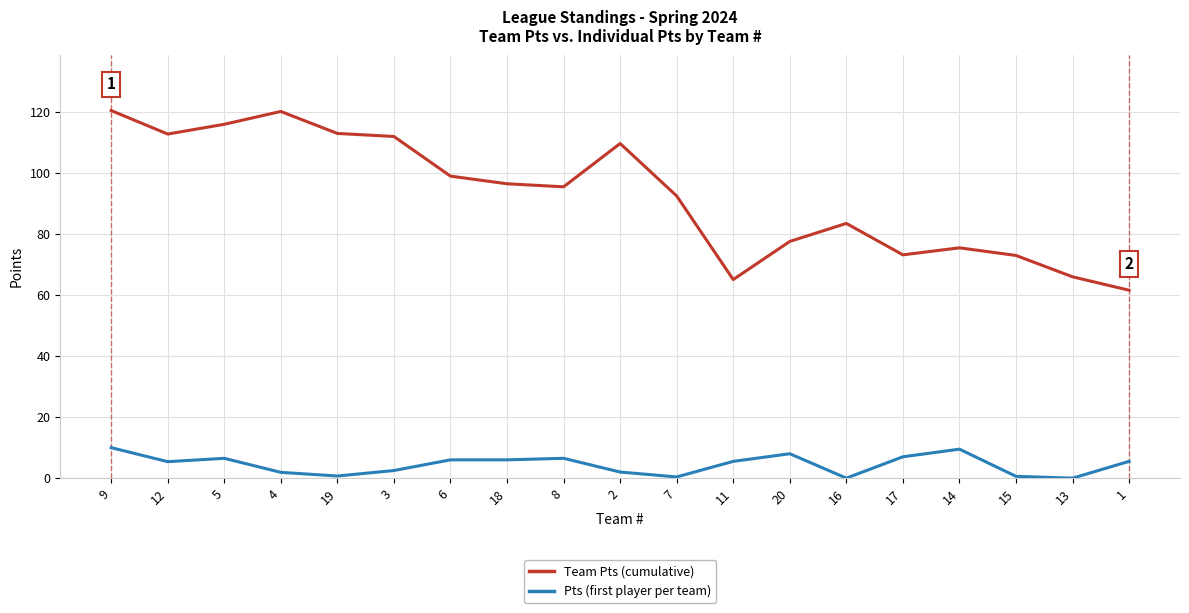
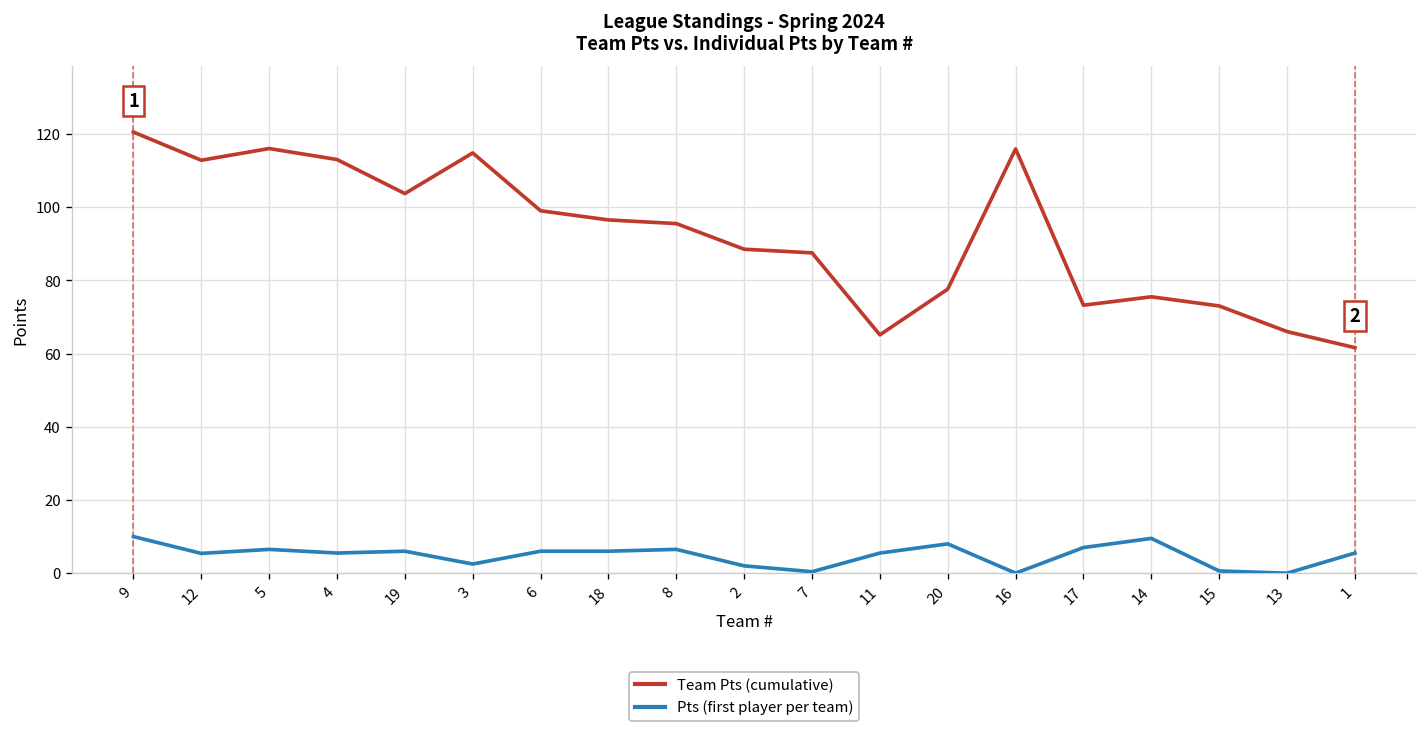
Team Pts (cumulative), 4: 120 -> 113
Pts (first player per team), 4: 2 -> 6
Team Pts (cumulative), 19: 113 -> 104
Pts (first player per team), 19: 1 -> 6
Team Pts (cumulative), 3: 112 -> 115
Team Pts (cumulative), 2: 110 -> 89
Team Pts (cumulative), 7: 93 -> 88
Team Pts (cumulative), 16: 84 -> 116
